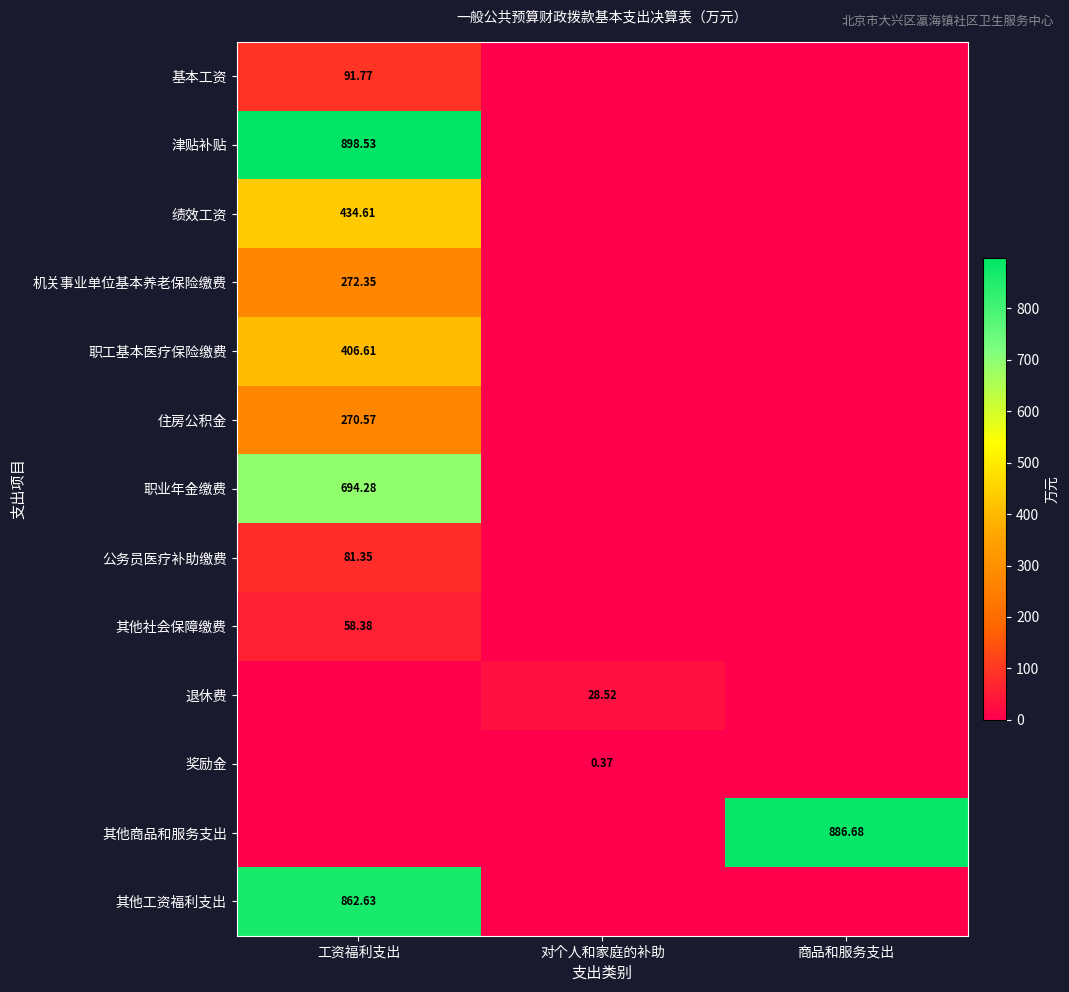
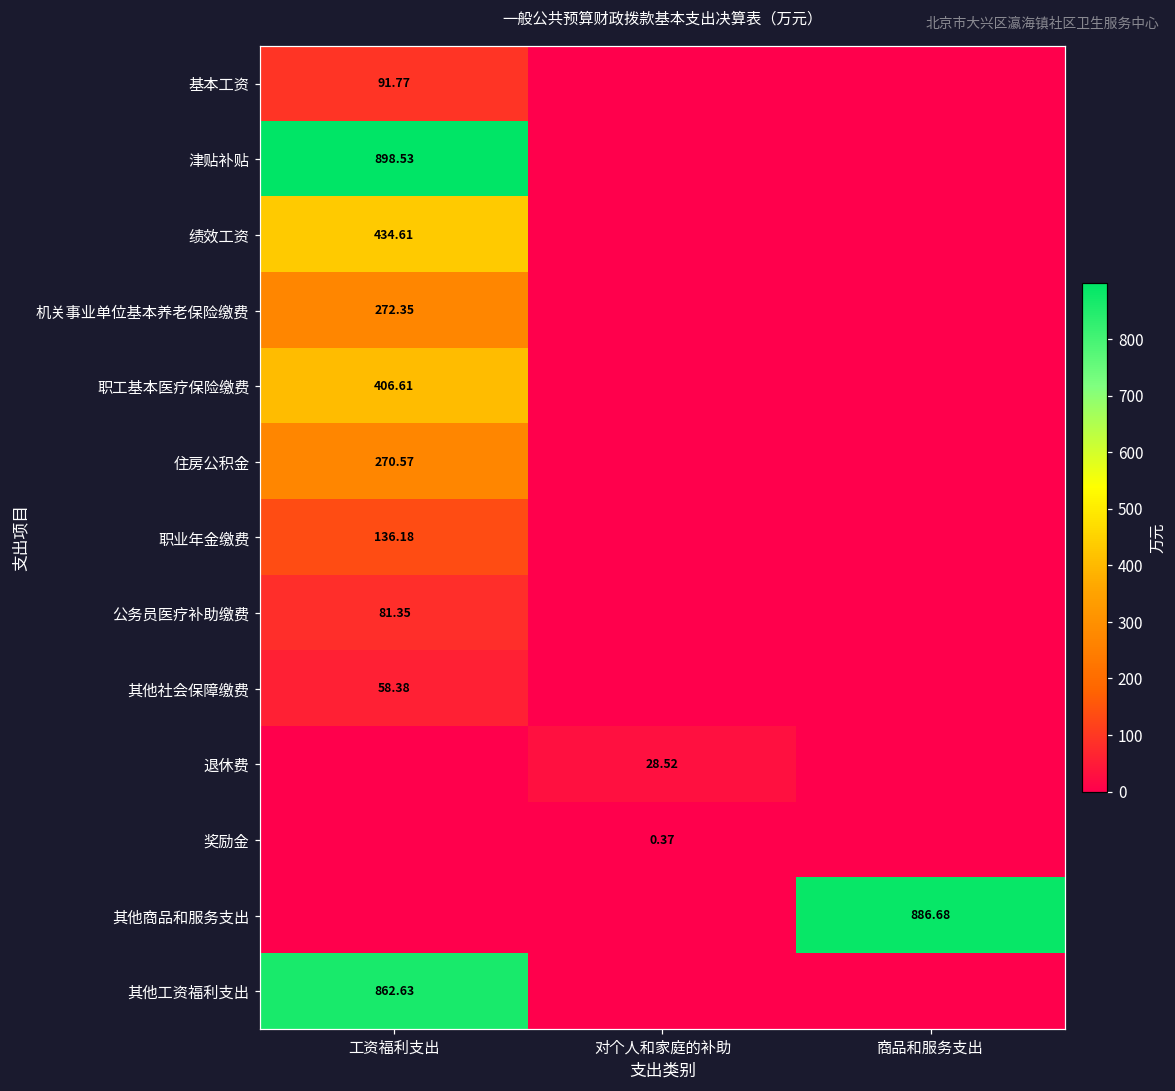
职业年金缴费, 工资福利支出: 694.28 -> 136.18
